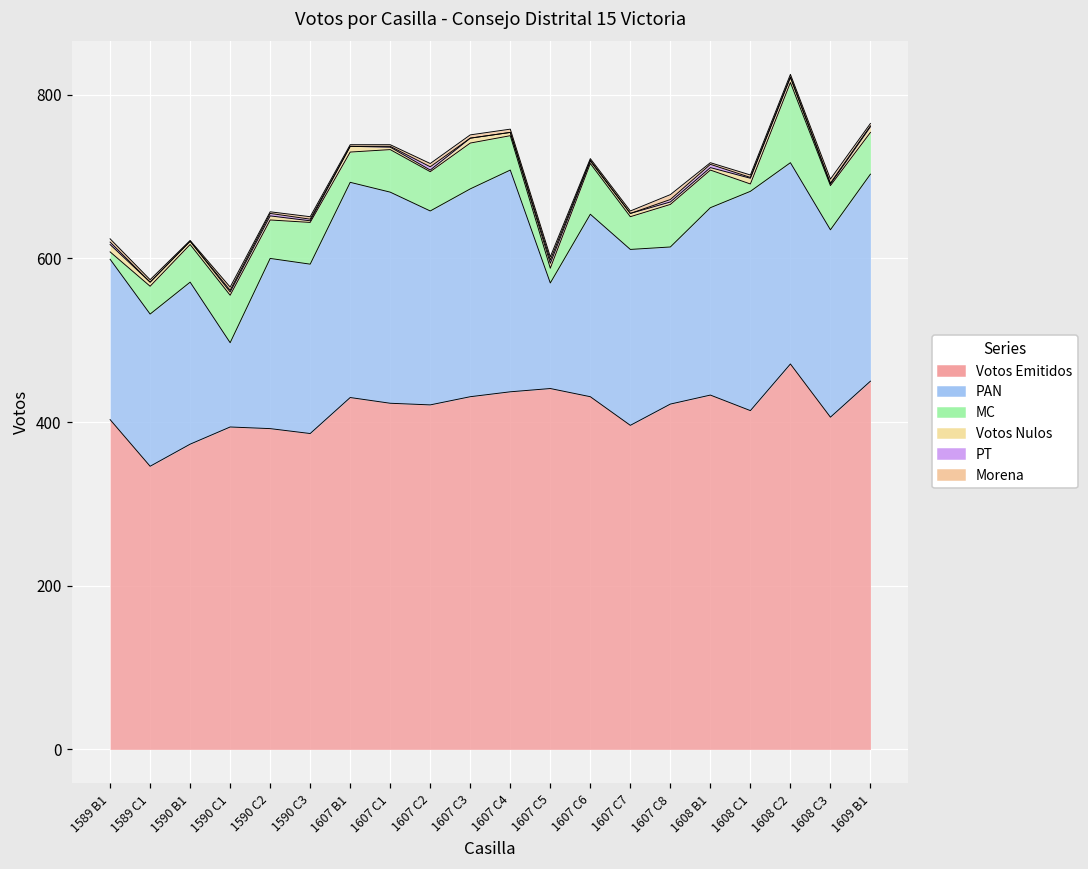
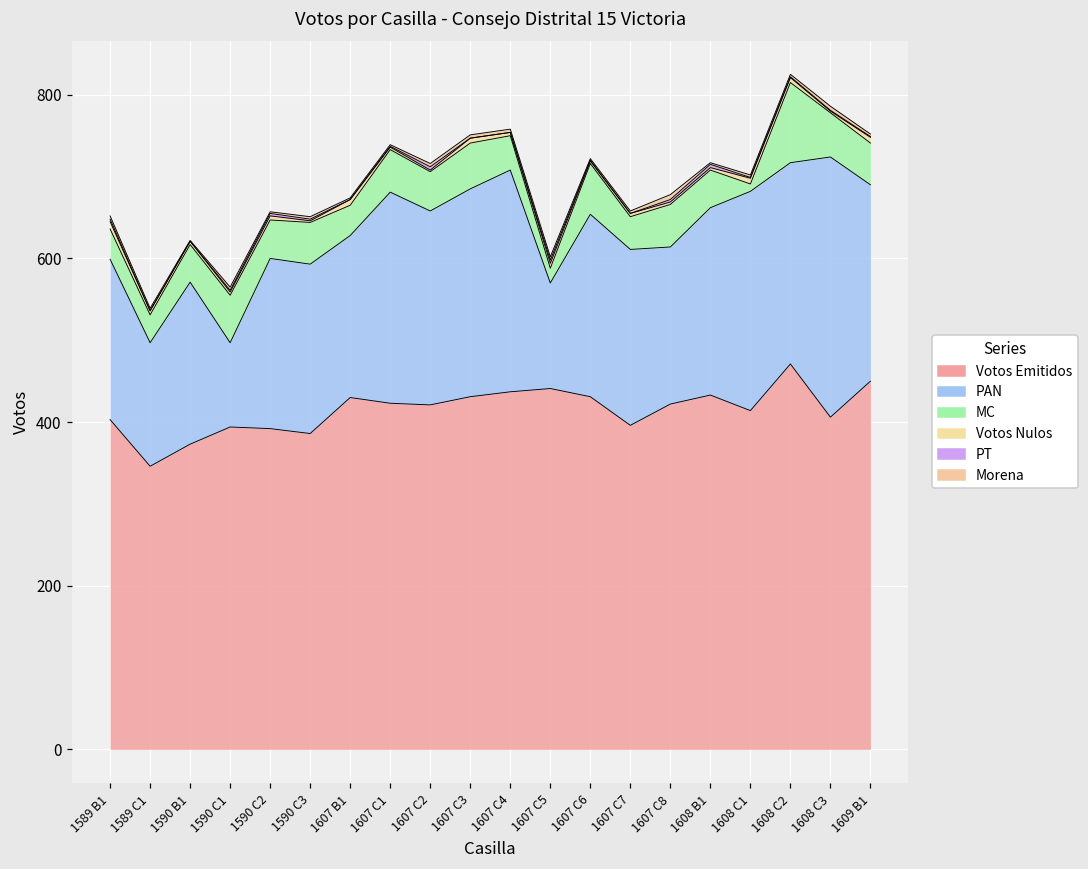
MC, 1589 B1: 10 -> 40
PAN, 1589 C1: 190 -> 150
PAN, 1607 B1: 260 -> 200
PAN, 1608 C3: 230 -> 320
PAN, 1609 B1: 250 -> 240
